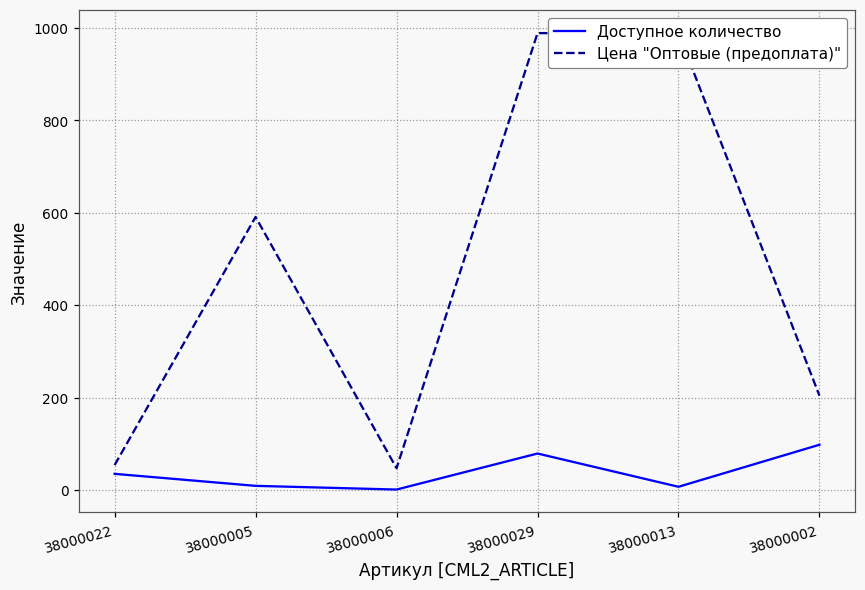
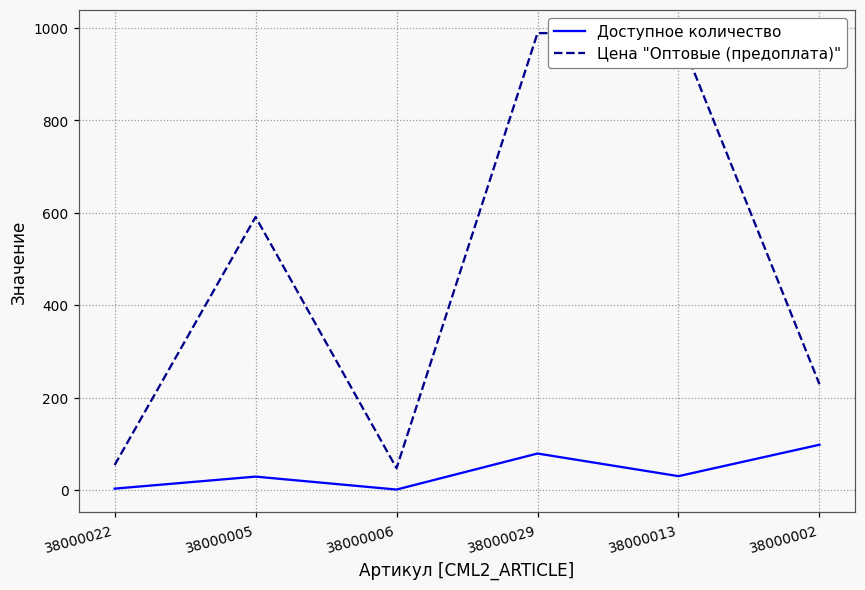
Доступное количество, 38000022: 40 -> 0
Доступное количество, 38000005: 10 -> 30
Доступное количество, 38000013: 10 -> 30
Цена "Оптовые (предоплата)", 38000002: 200 -> 230
